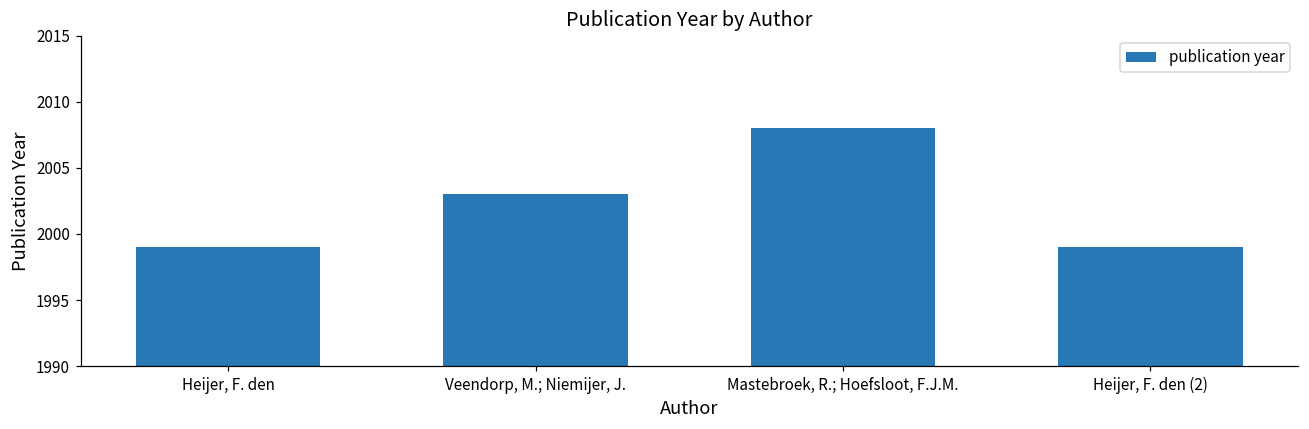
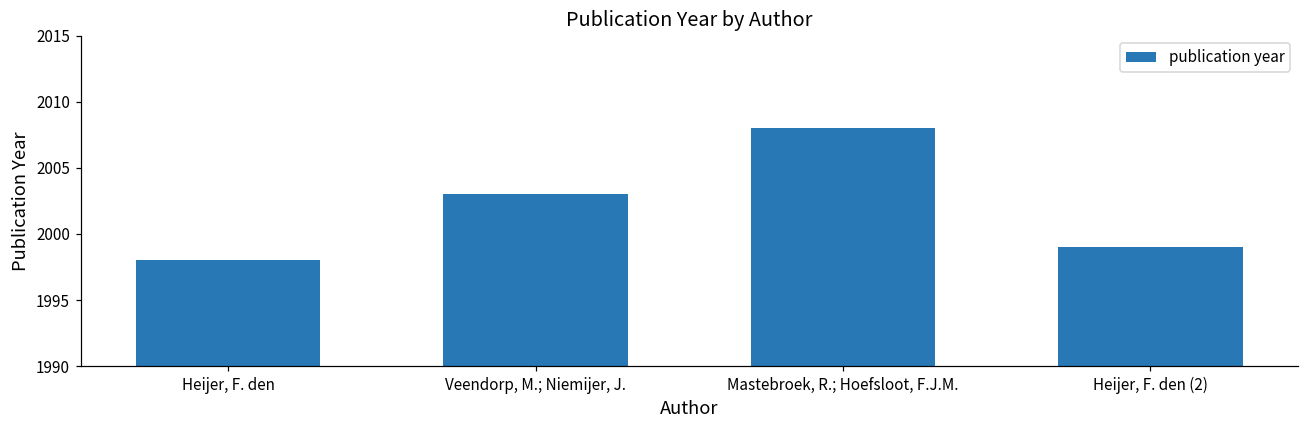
Heijer, F. den: 1999 -> 1998
